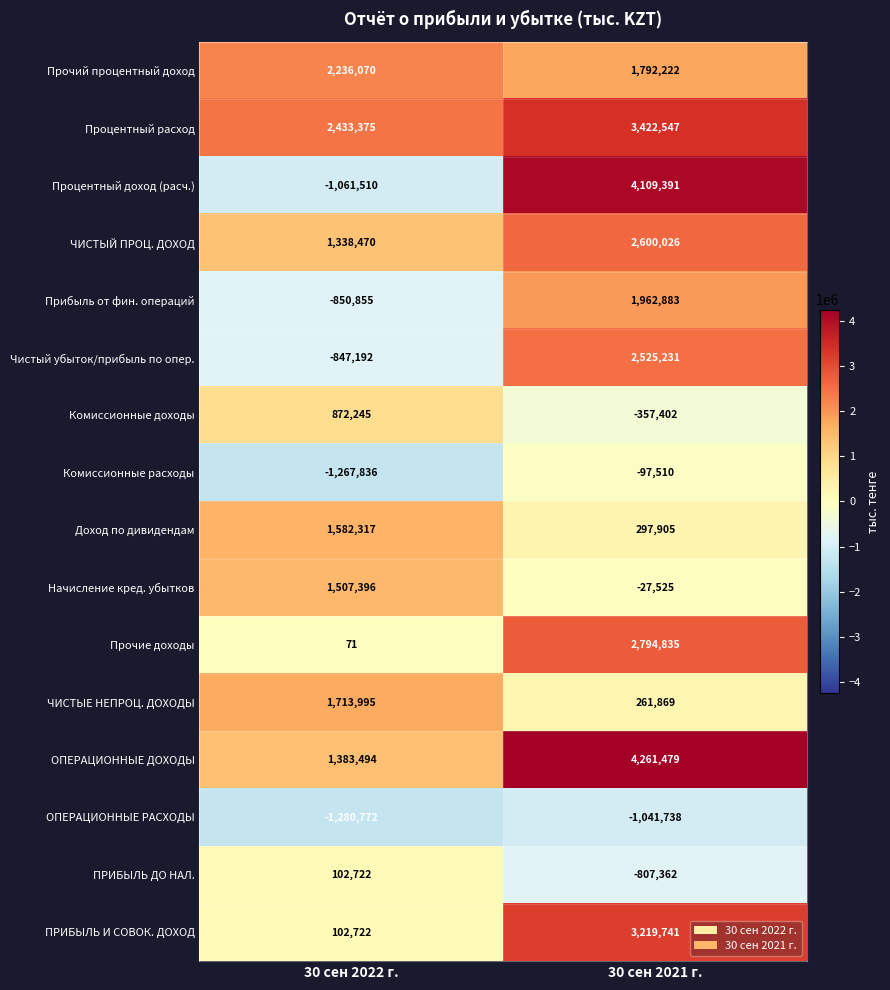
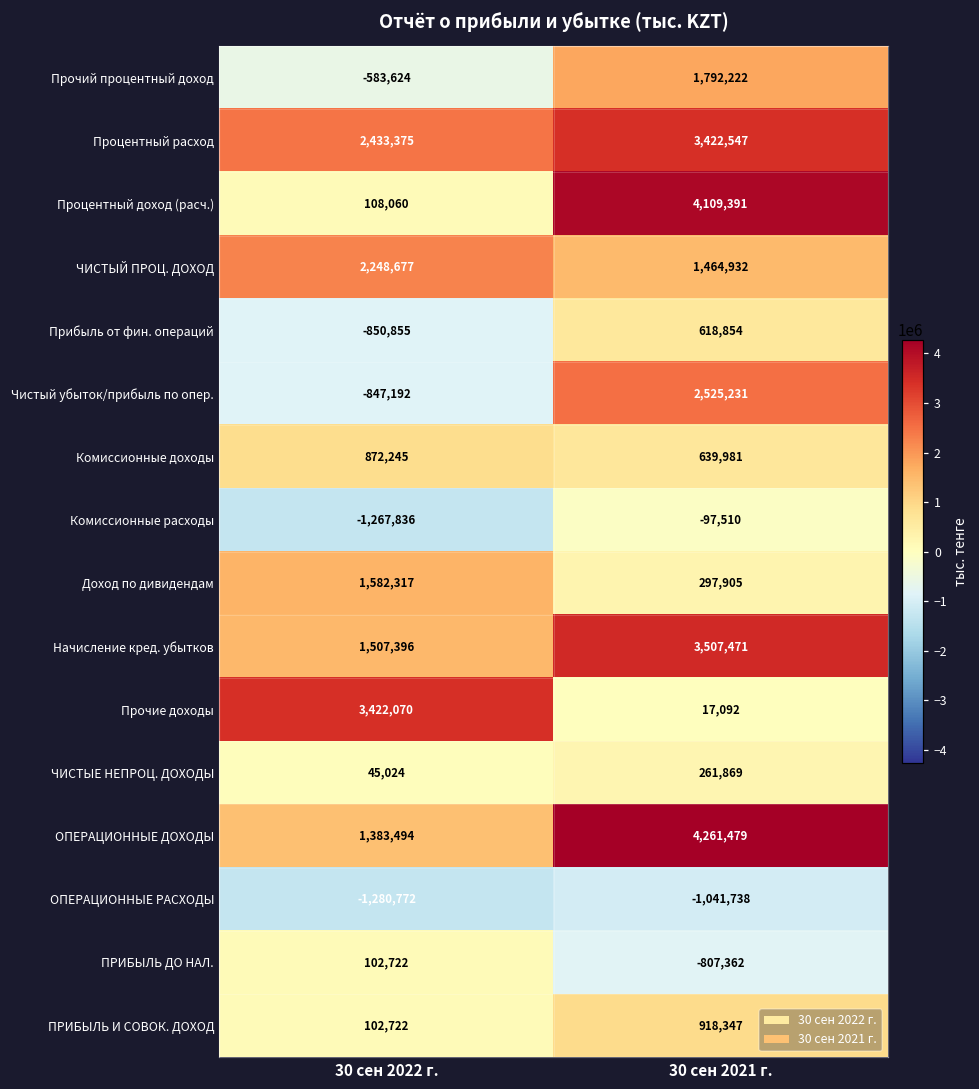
Прочий процентный доход, 30 сен 2022 г.: 2,236,070 -> -583,624
Процентный доход (расч.), 30 сен 2022 г.: -1,061,510 -> 108,060
ЧИСТЫЙ ПРОЦ. ДОХОД, 30 сен 2022 г.: 1,338,470 -> 2,248,677
ЧИСТЫЙ ПРОЦ. ДОХОД, 30 сен 2021 г.: 2,600,026 -> 1,464,932
Прибыль от фин. операций, 30 сен 2021 г.: 1,962,883 -> 618,854
Комиссионные доходы, 30 сен 2021 г.: -357,402 -> 639,981
Начисление кред. убытков, 30 сен 2021 г.: -27,525 -> 3,507,471
Прочие доходы, 30 сен 2022 г.: 71 -> 3,422,070
Прочие доходы, 30 сен 2021 г.: 2,794,835 -> 17,092
ЧИСТЫЕ НЕПРОЦ. ДОХОДЫ, 30 сен 2022 г.: 1,713,995 -> 45,024
ПРИБЫЛЬ И СОВОК. ДОХОД, 30 сен 2021 г.: 3,219,741 -> 918,347
